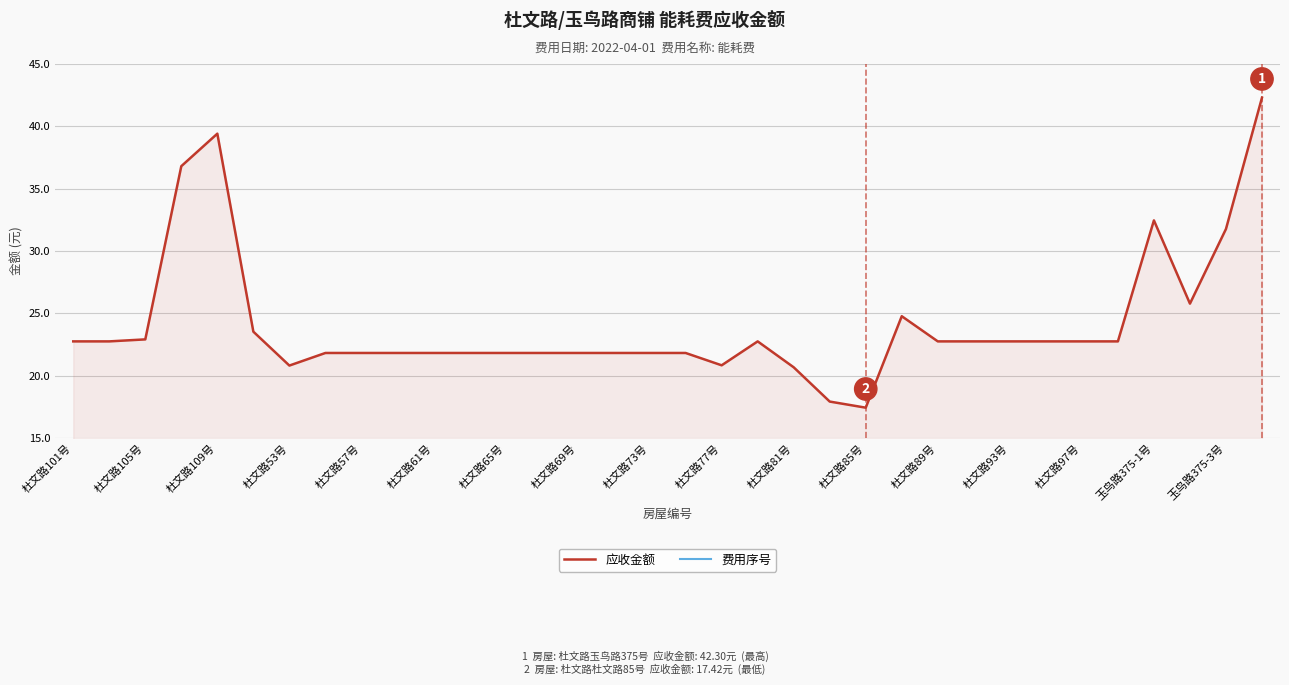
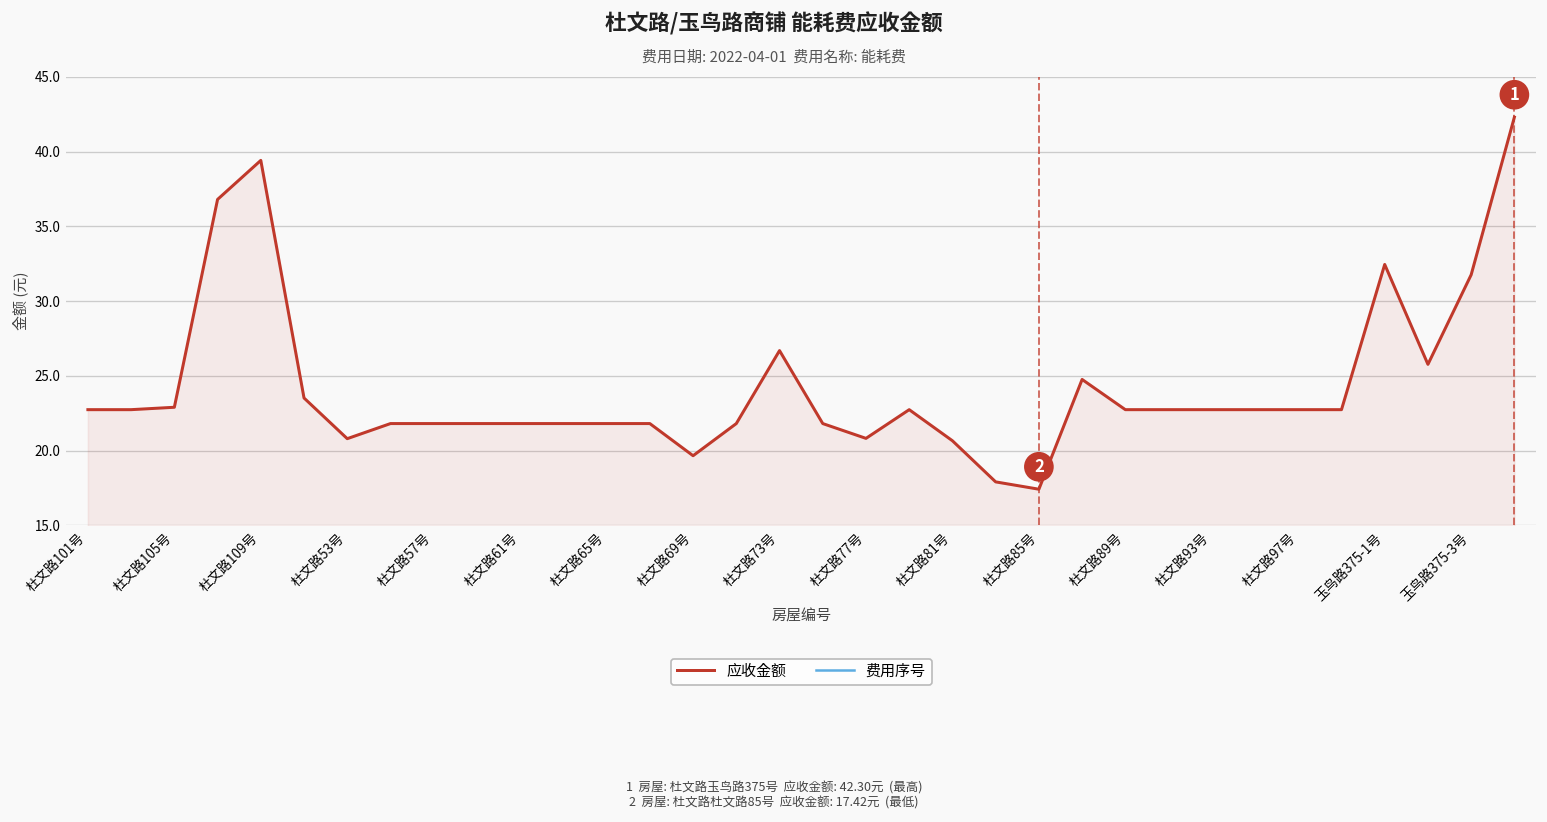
应收金额, 杜文路69号: 21.8 -> 19.7
应收金额, 杜文路73号: 21.8 -> 26.7
